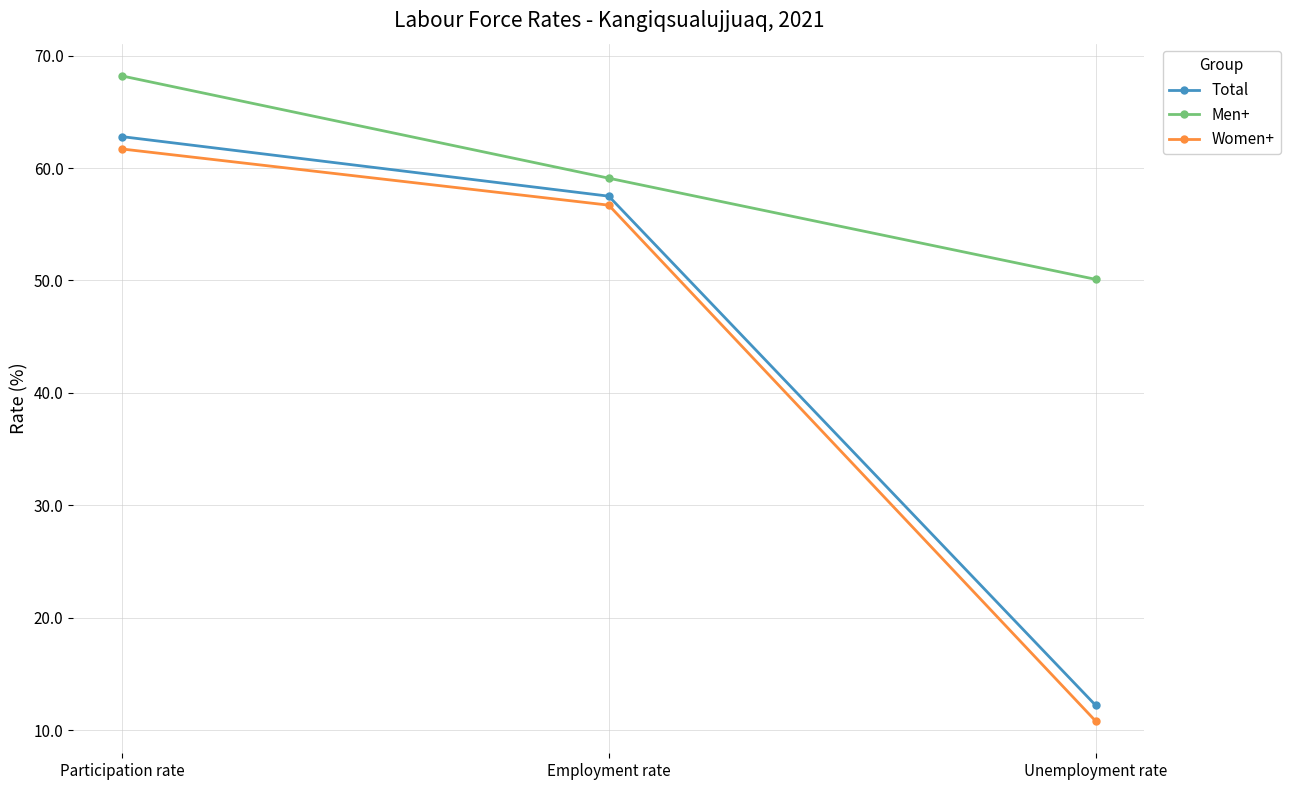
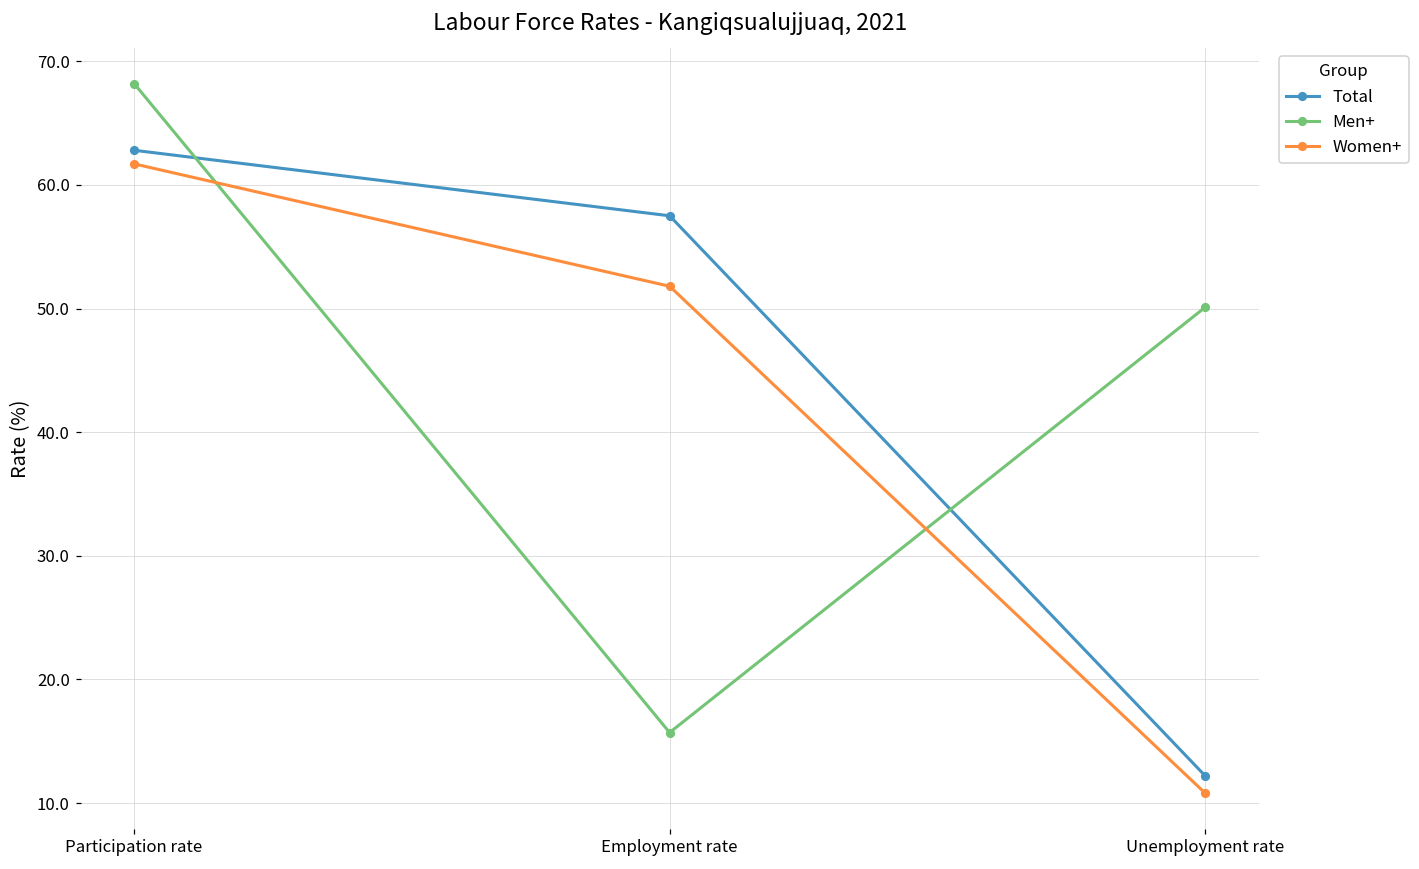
Men+, Employment rate: 59.1 -> 15.7
Women+, Employment rate: 56.7 -> 51.8
